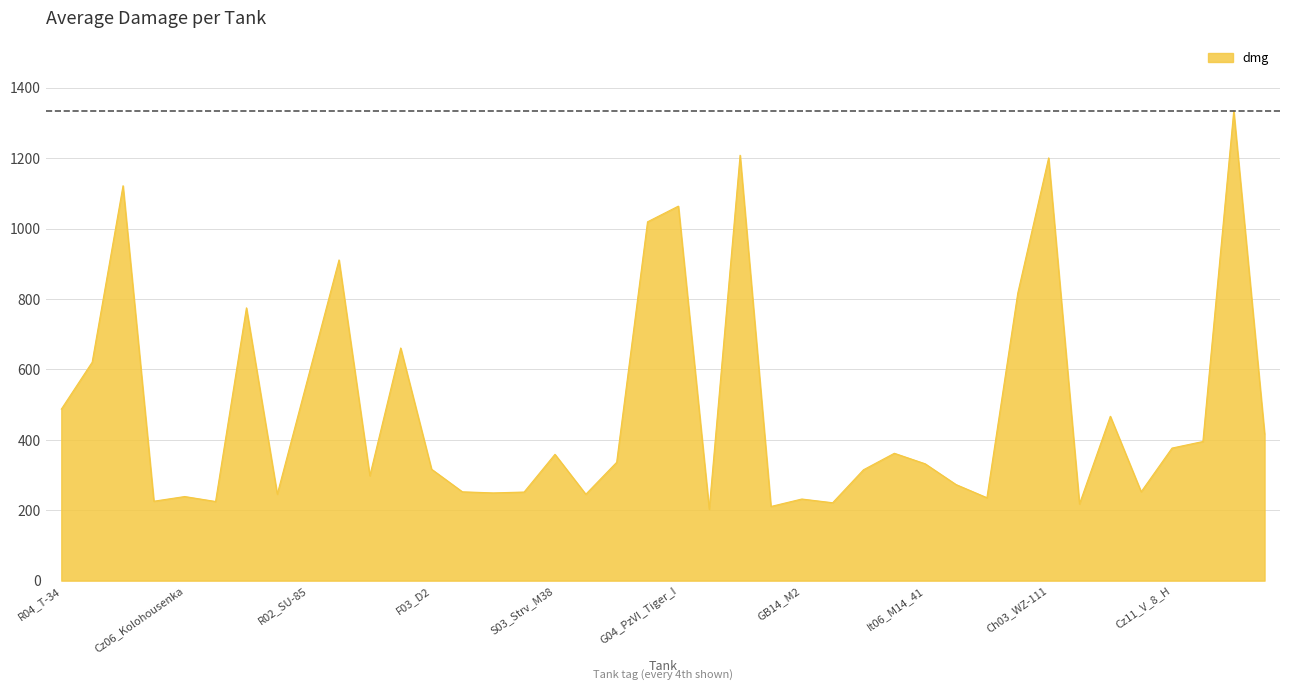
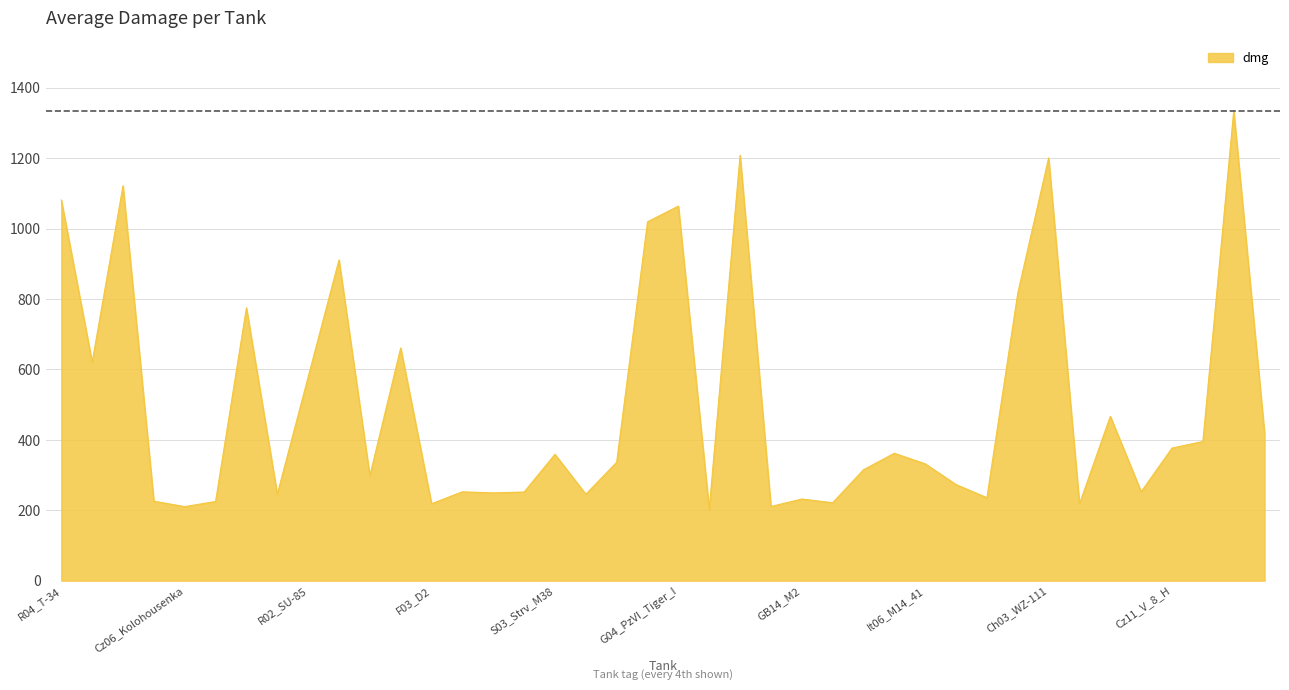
R04_T-34: 490 -> 1080
Cz06_Kolohousenka: 240 -> 210
F03_D2: 320 -> 220
